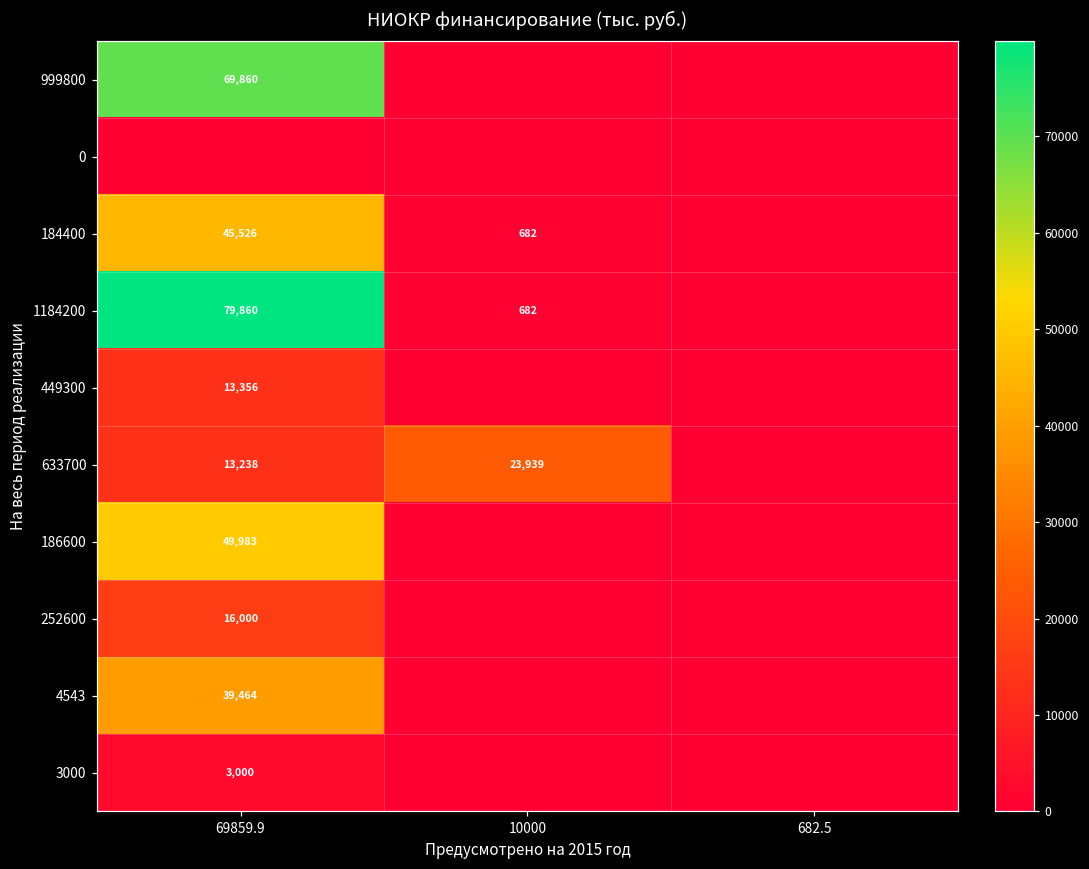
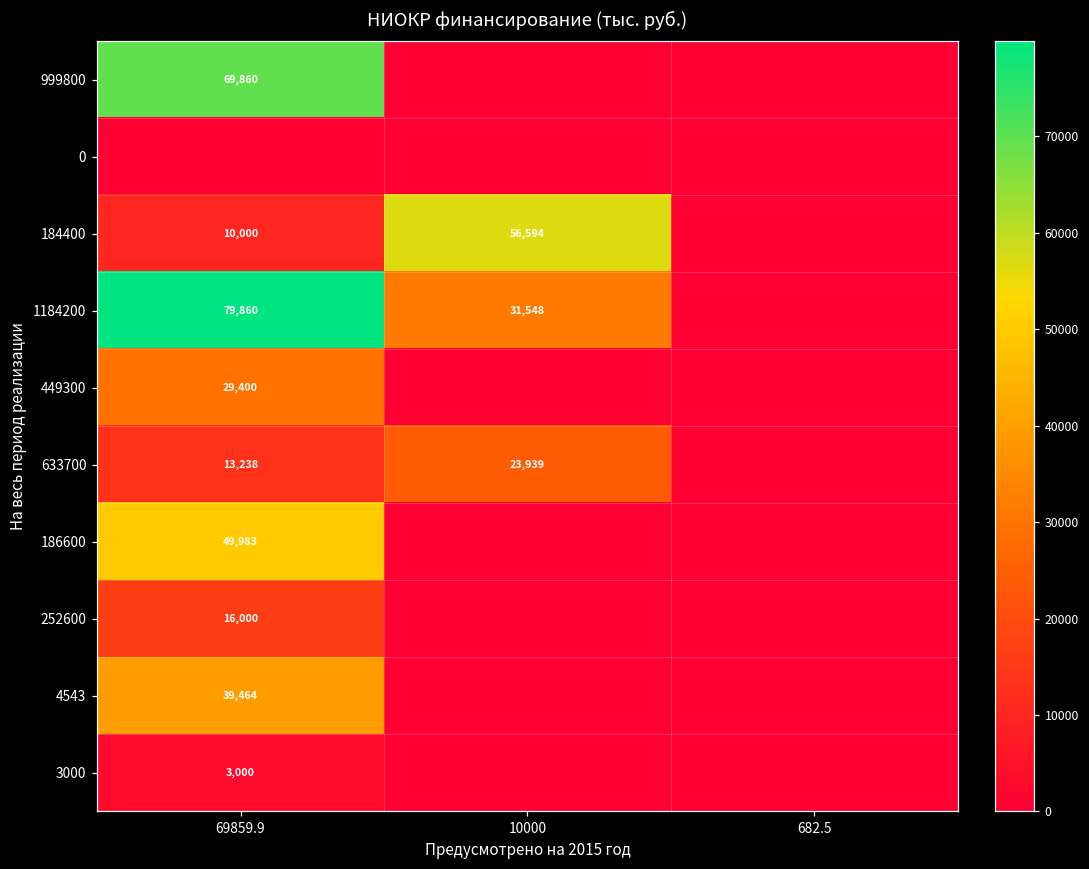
184400, 69859.9: 45,526 -> 10,000
184400, 10000: 682 -> 56,594
1184200, 10000: 682 -> 31,548
449300, 69859.9: 13,356 -> 29,400
